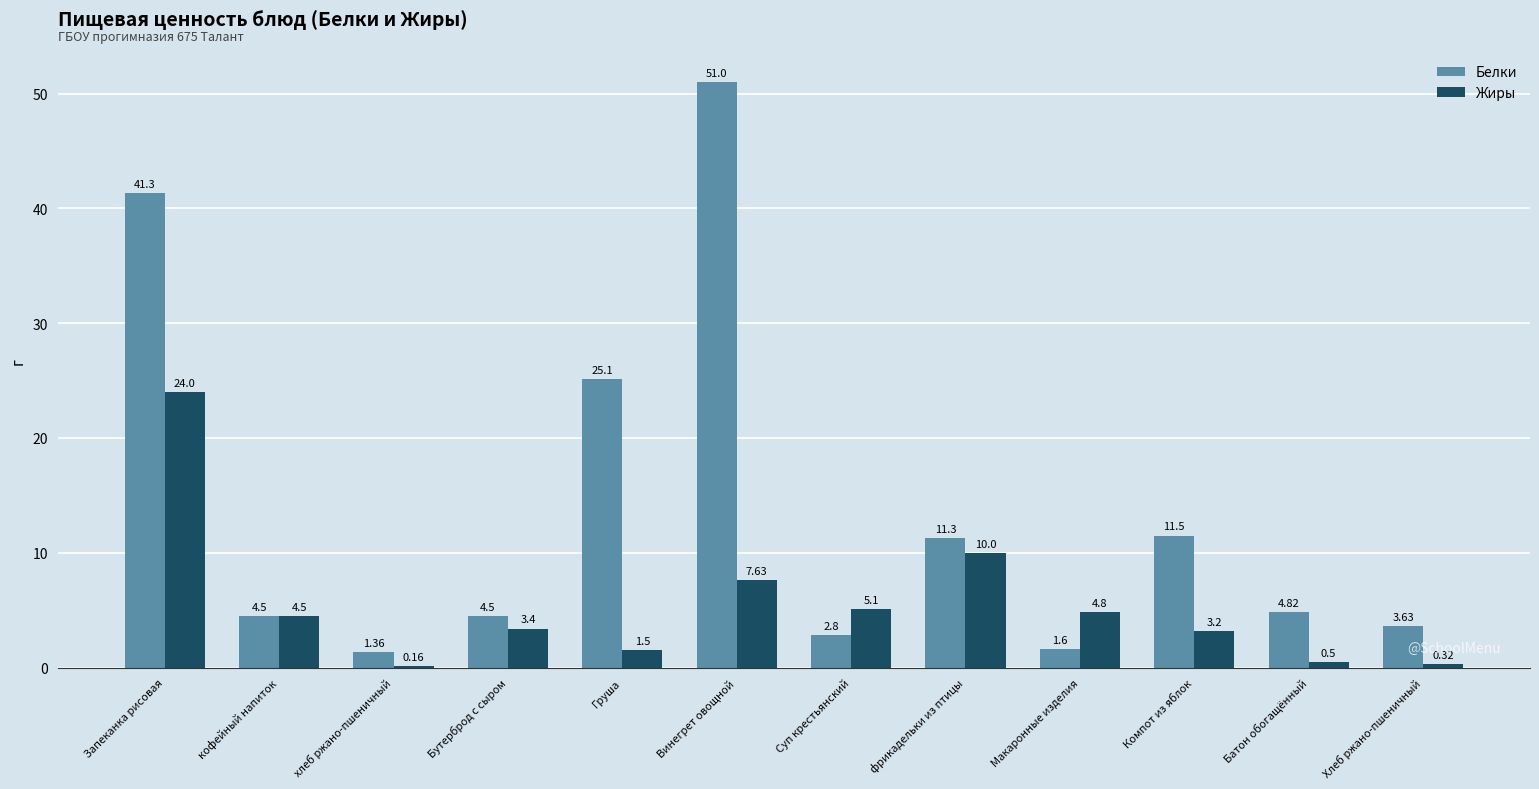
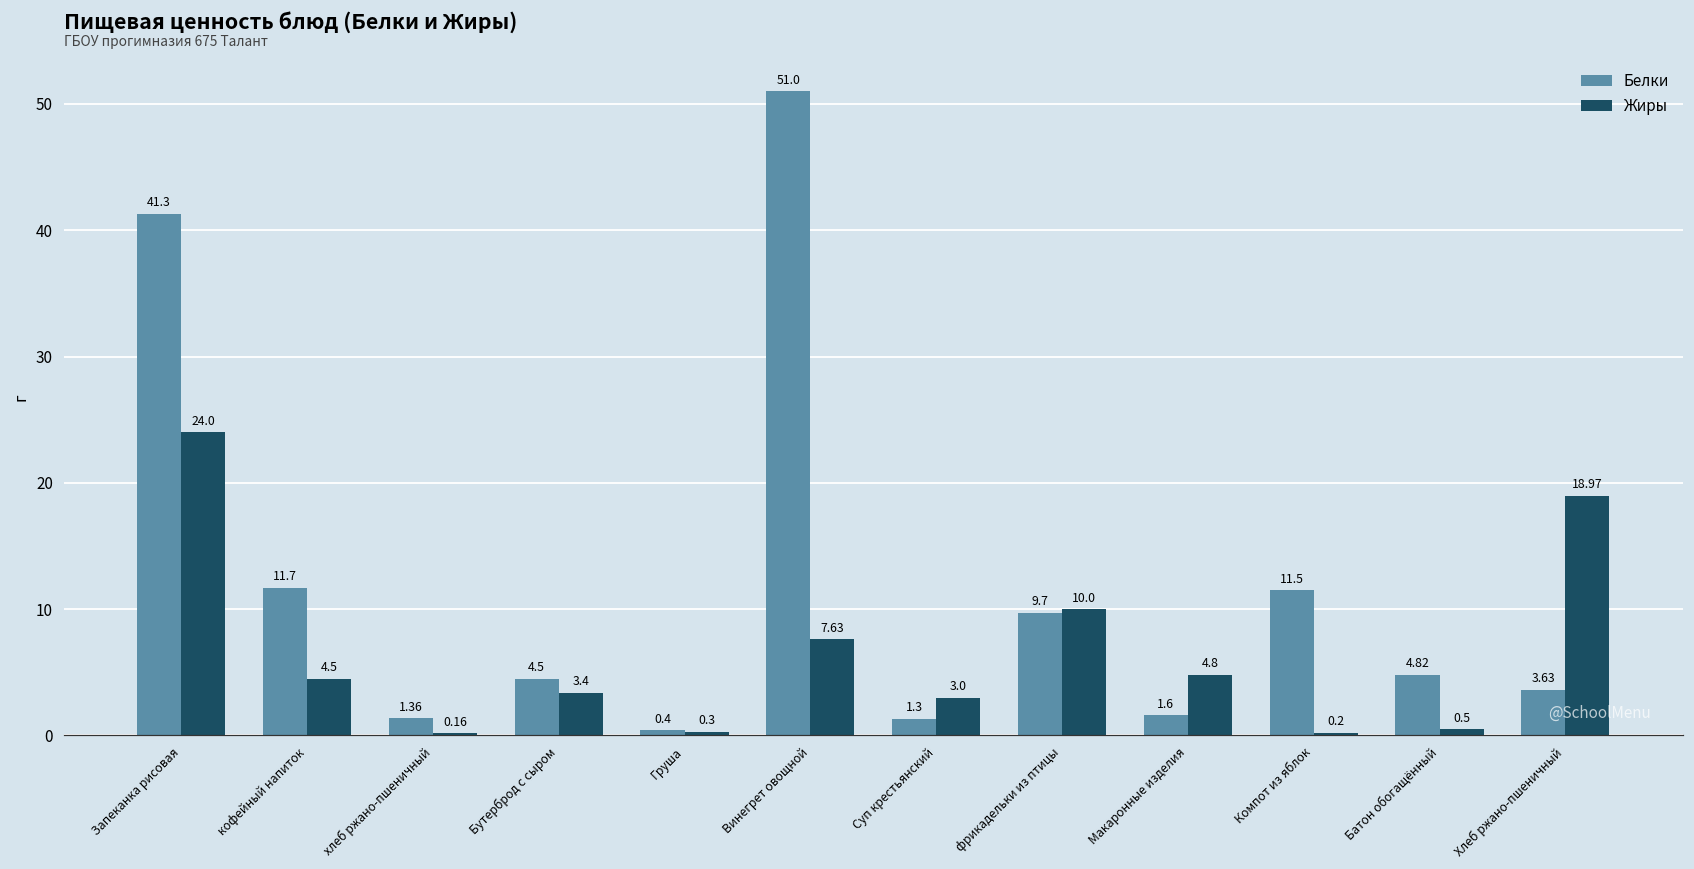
Белки, кофейный напиток: 4.5 -> 11.7
Белки, Груша: 25.1 -> 0.4
Жиры, Груша: 1.5 -> 0.3
Белки, Суп крестьянский: 2.8 -> 1.3
Жиры, Суп крестьянский: 5.1 -> 3.0
Белки, фрикадельки из птицы: 11.3 -> 9.7
Жиры, Компот из яблок: 3.2 -> 0.2
Жиры, Хлеб ржано-пшеничный: 0.32 -> 18.97
